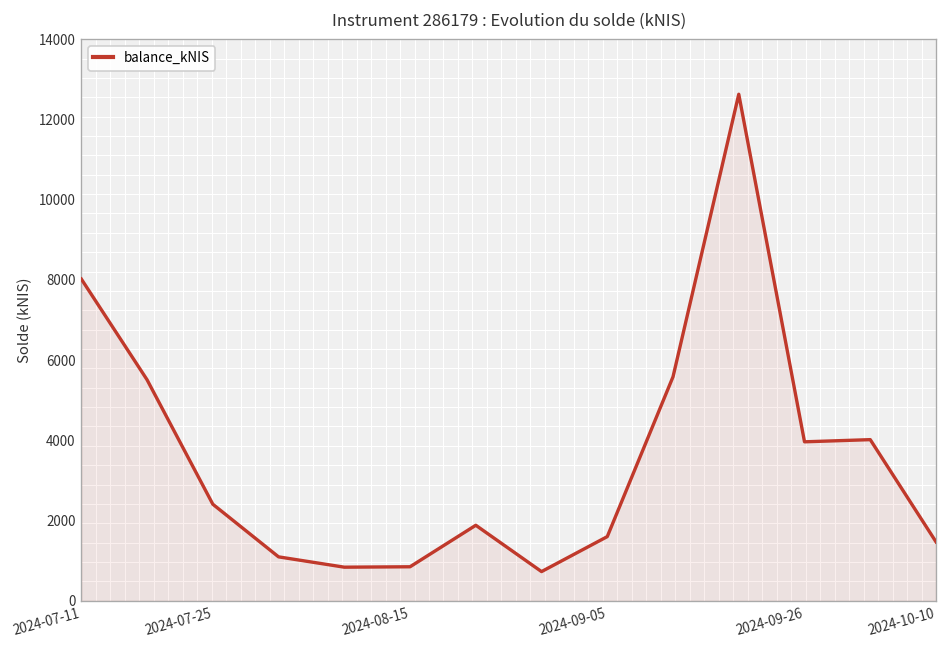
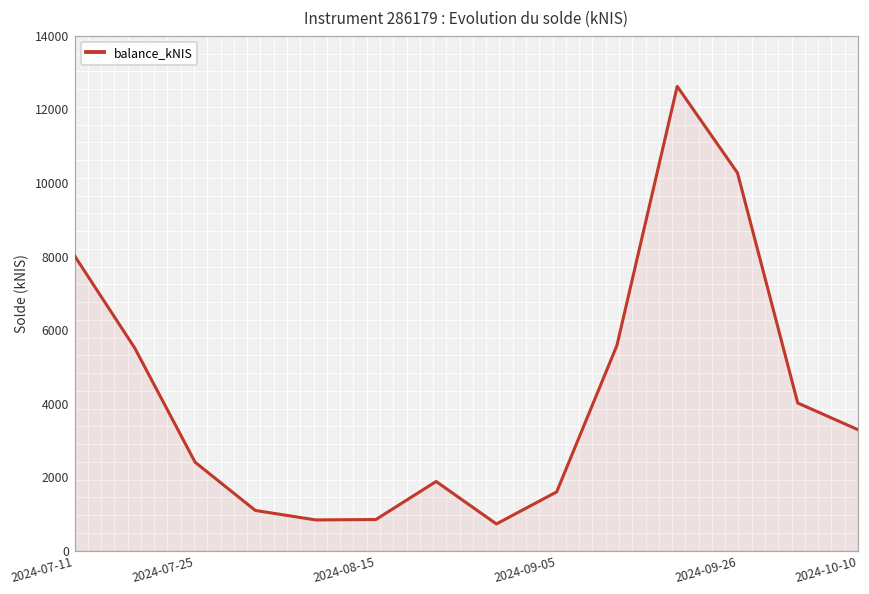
2024-09-26: 4000 -> 10300
2024-10-10: 1500 -> 3300
